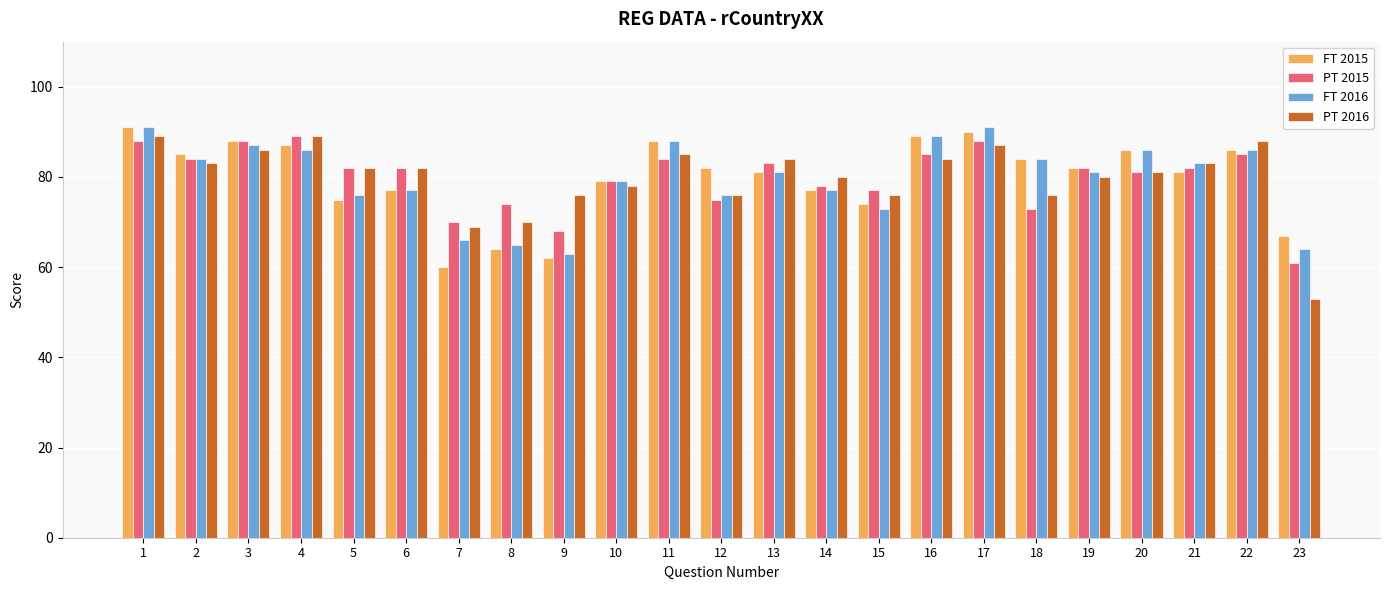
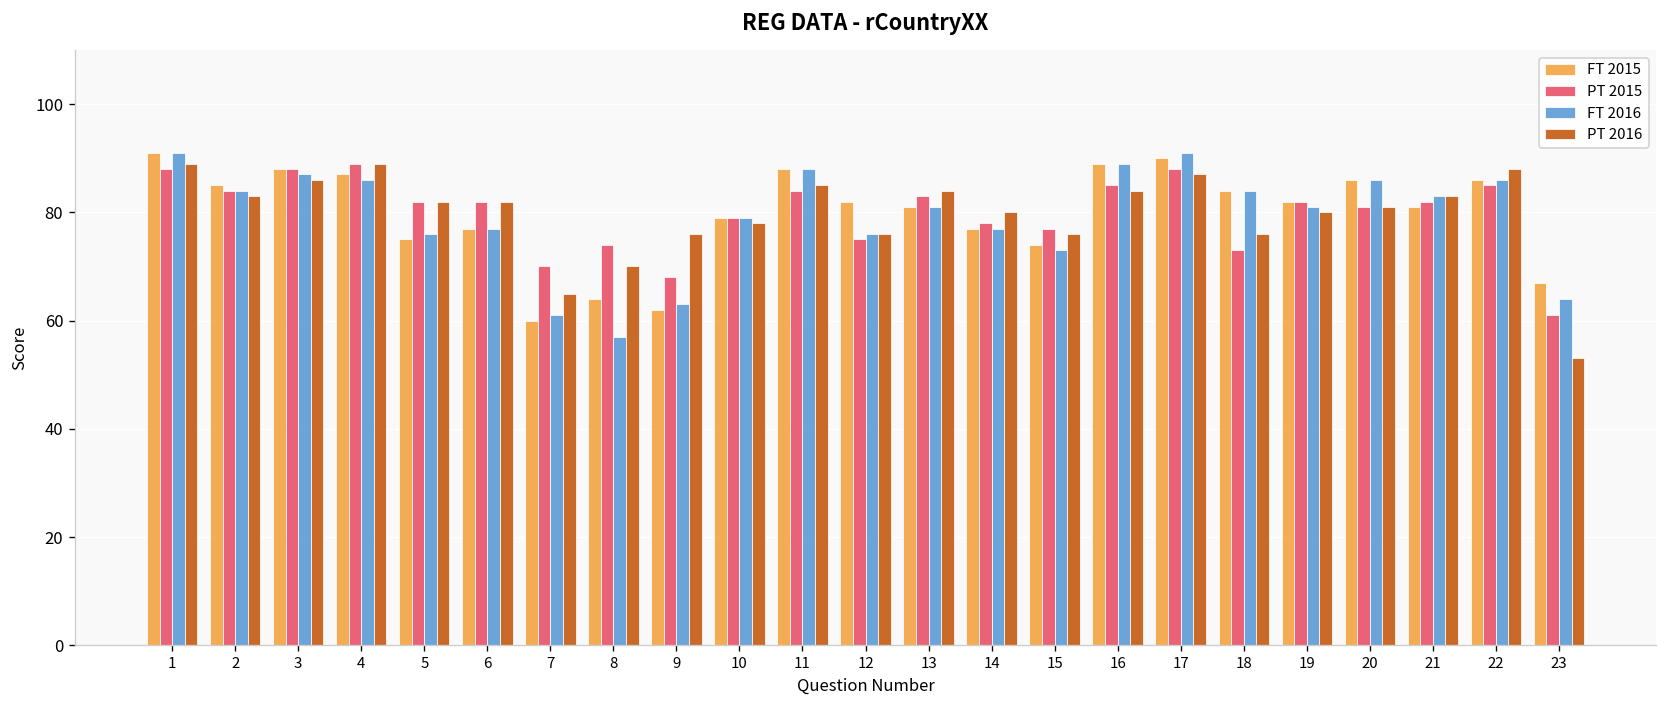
FT 2016, 7: 66 -> 61
PT 2016, 7: 69 -> 65
FT 2016, 8: 65 -> 57
